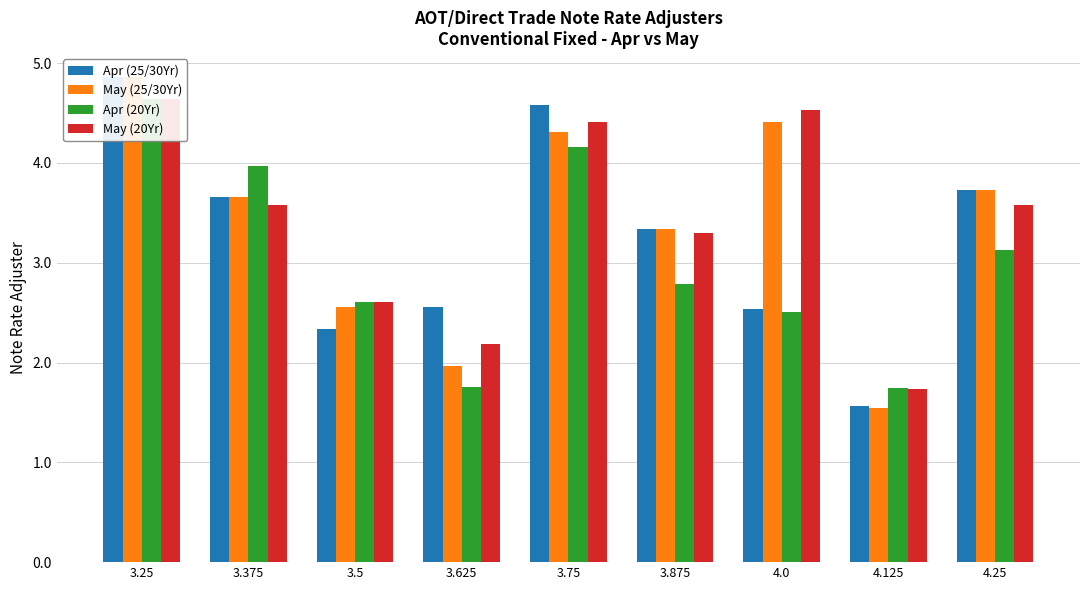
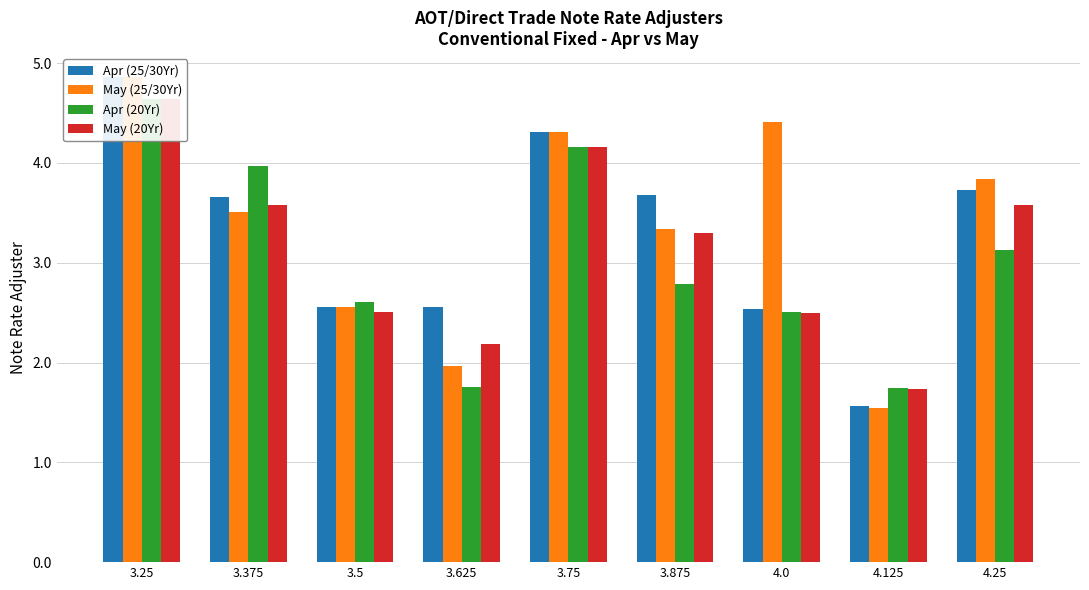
May (25/30Yr), 3.375: 3.7 -> 3.5
Apr (25/30Yr), 3.5: 2.3 -> 2.6
May (20Yr), 3.5: 2.6 -> 2.5
Apr (25/30Yr), 3.75: 4.6 -> 4.3
May (20Yr), 3.75: 4.4 -> 4.2
Apr (25/30Yr), 3.875: 3.3 -> 3.7
May (20Yr), 4.0: 4.5 -> 2.5
May (25/30Yr), 4.25: 3.7 -> 3.8
